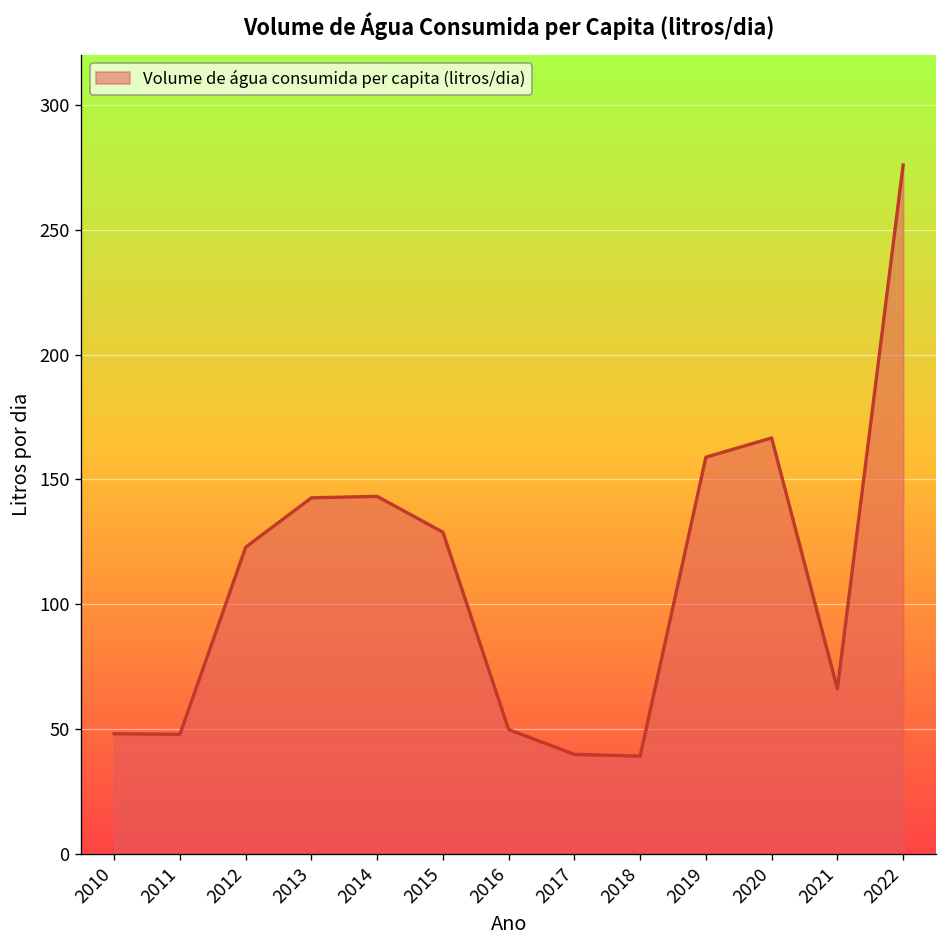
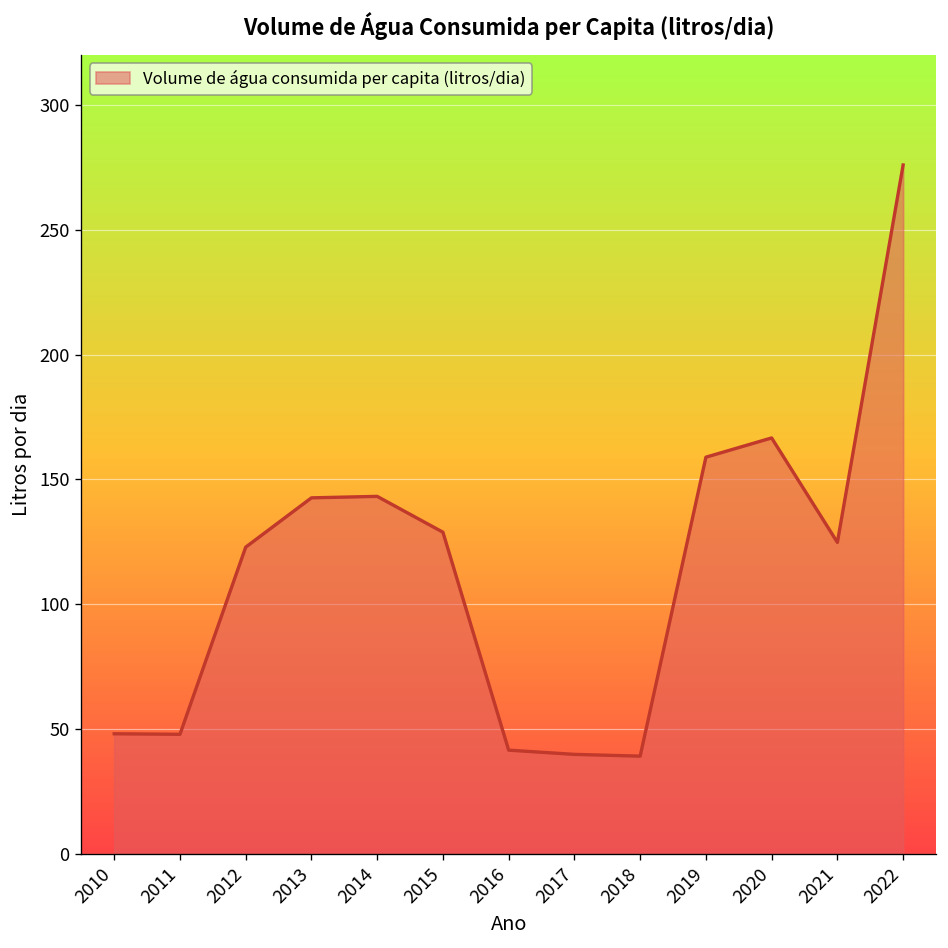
2016: 50 -> 42
2021: 66 -> 125
